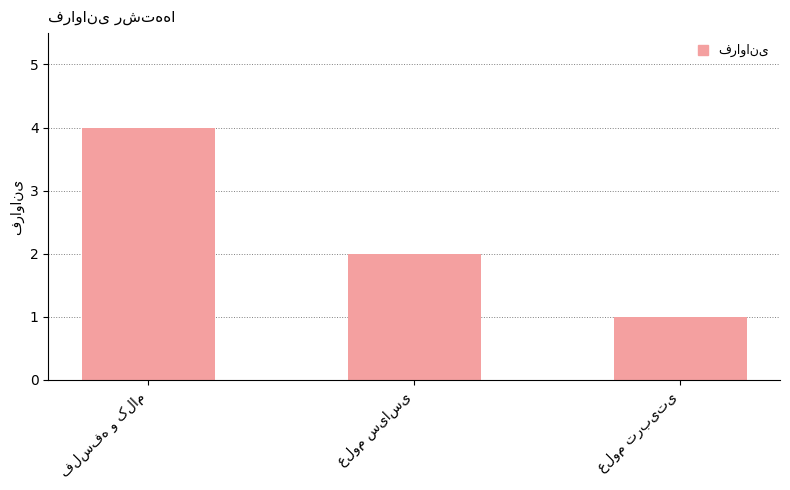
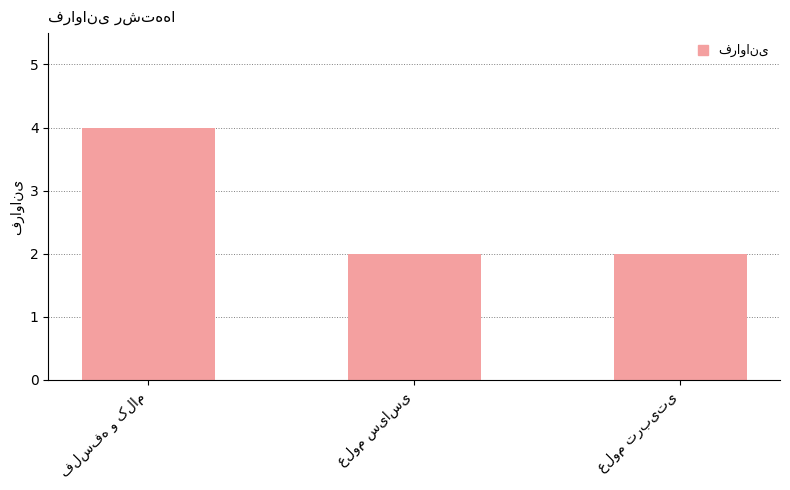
علوم تربیتی: 1 -> 2
